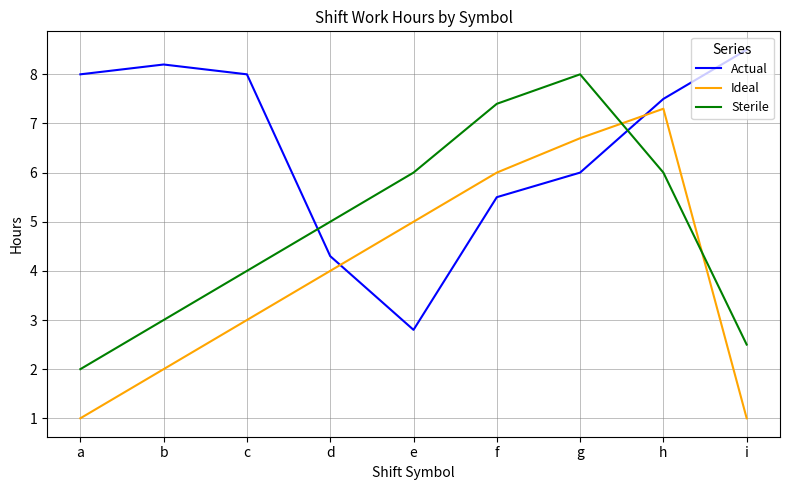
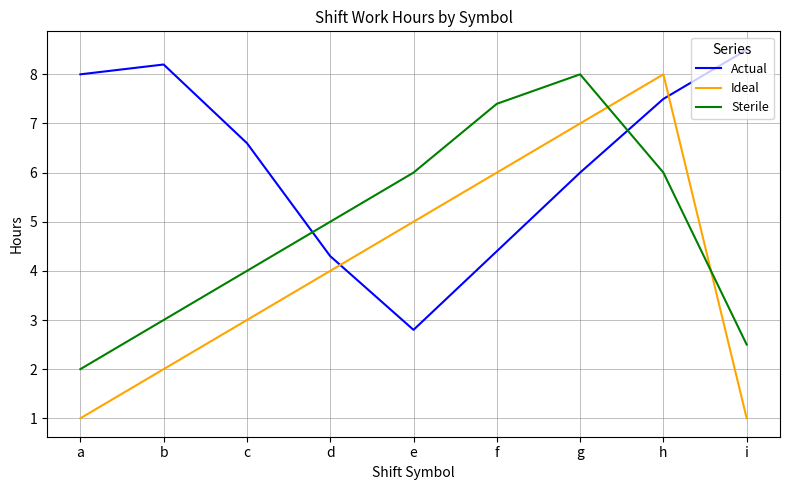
Actual, c: 8.0 -> 6.6
Actual, f: 5.5 -> 4.4
Ideal, g: 6.7 -> 7.0
Ideal, h: 7.3 -> 8.0
